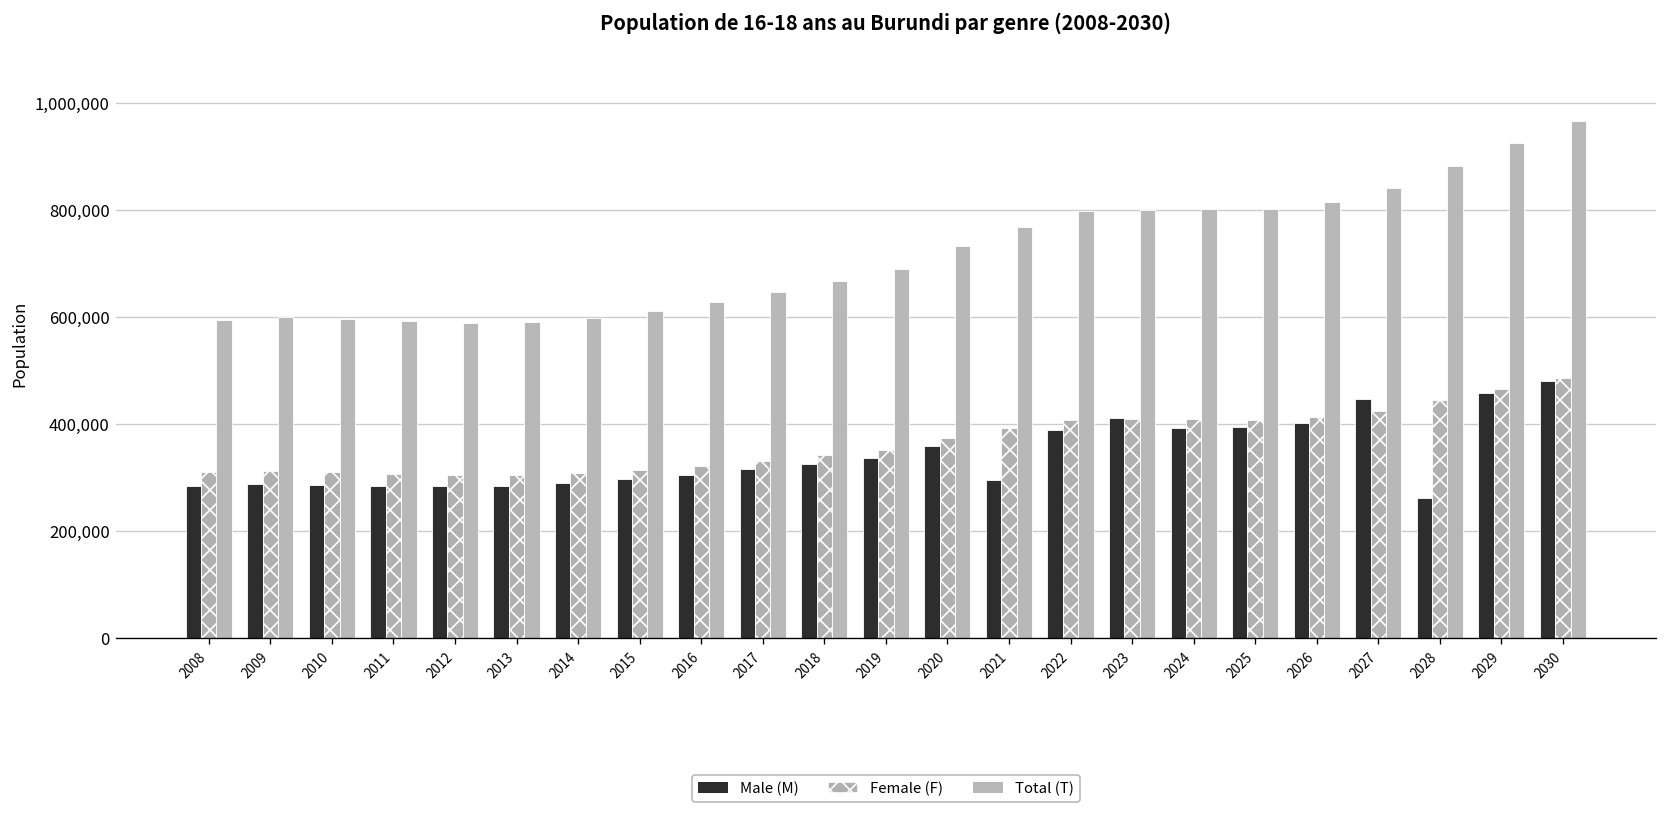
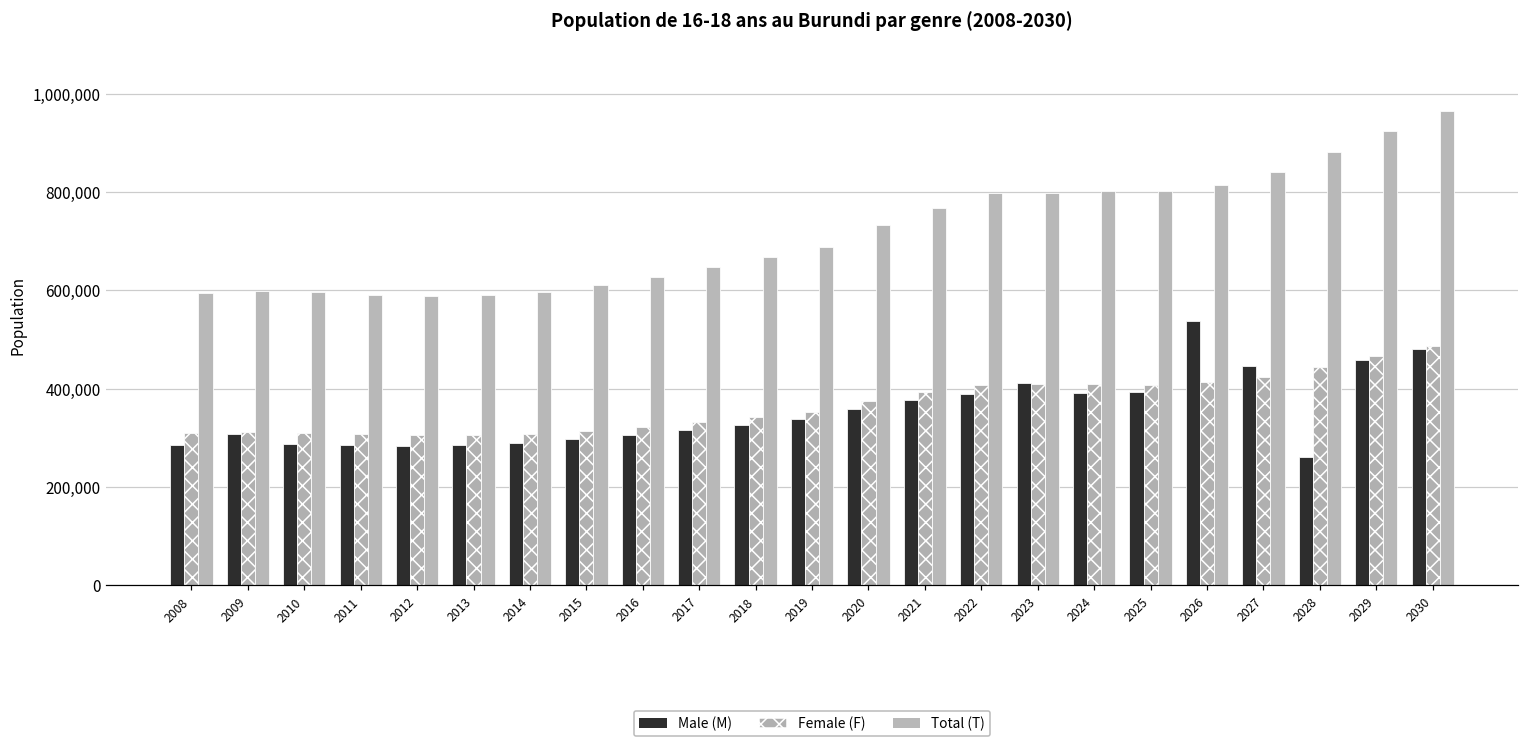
Male (M), 2009: 290,000 -> 310,000
Male (M), 2021: 300,000 -> 380,000
Male (M), 2026: 400,000 -> 540,000
